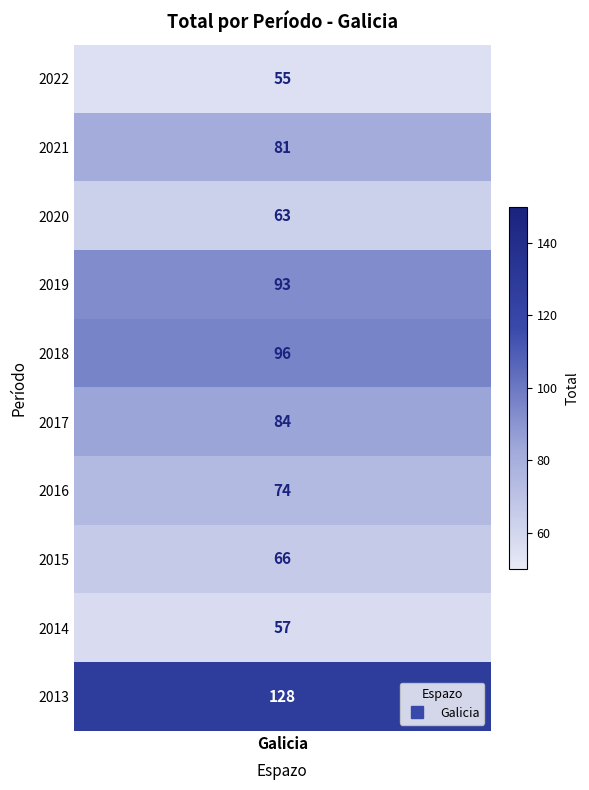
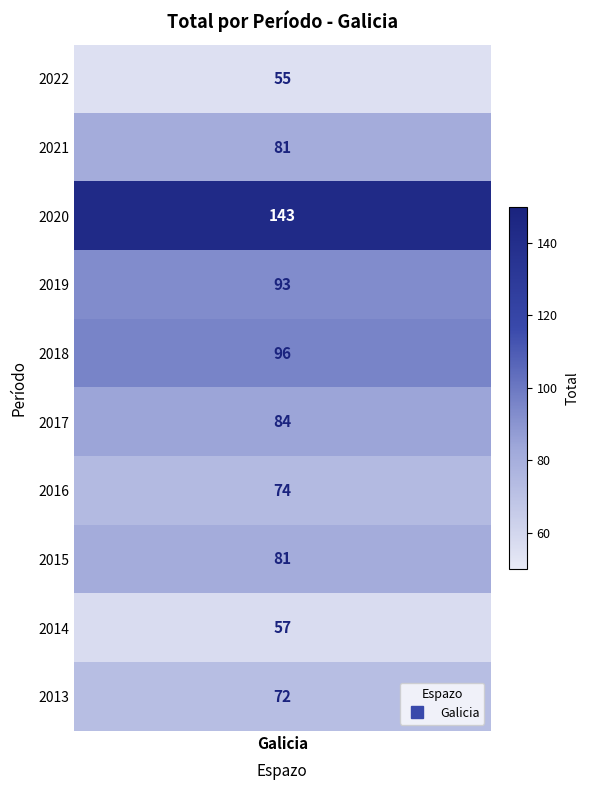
2020, Galicia: 63 -> 143
2015, Galicia: 66 -> 81
2013, Galicia: 128 -> 72
